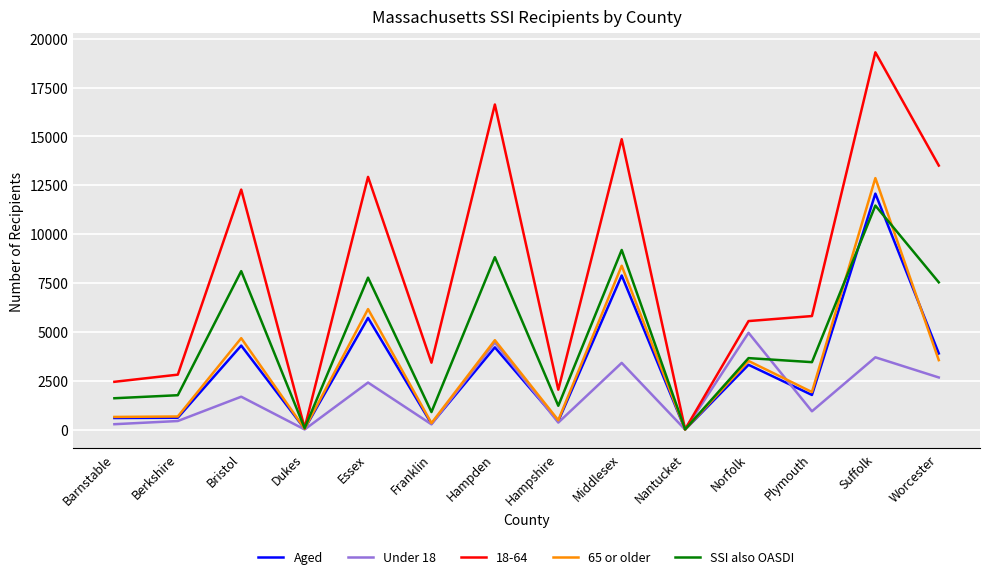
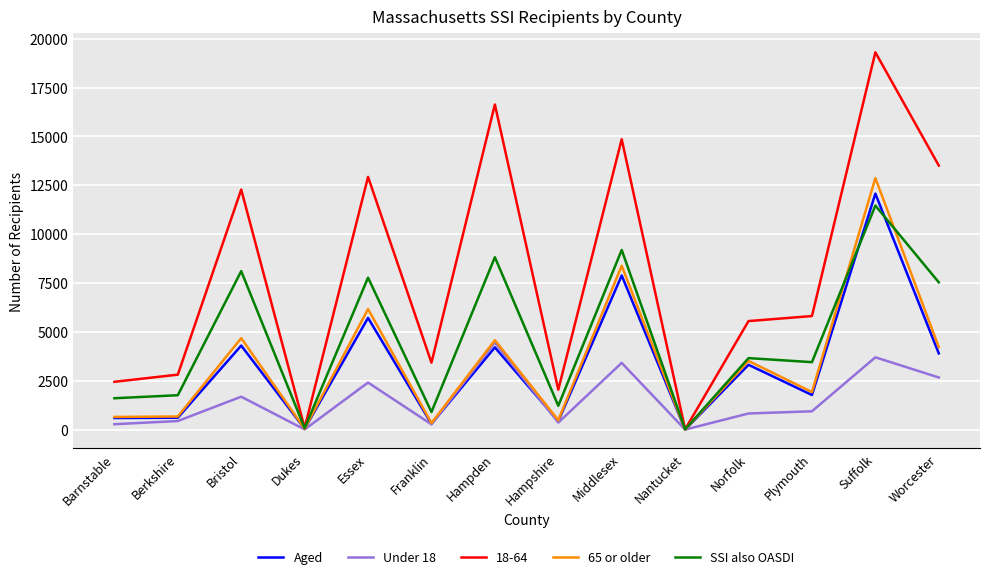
Under 18, Norfolk: 5000 -> 800
65 or older, Worcester: 3600 -> 4200
